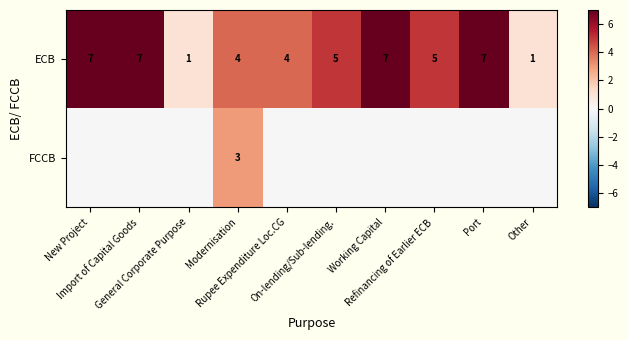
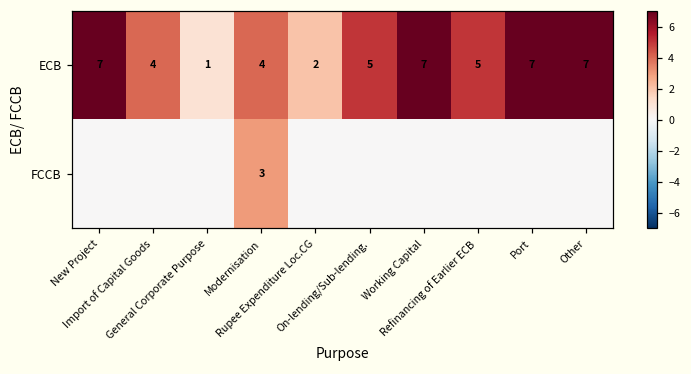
ECB, Import of Capital Goods: 7 -> 4
ECB, Rupee Expenditure Loc.CG: 4 -> 2
ECB, Other: 1 -> 7
